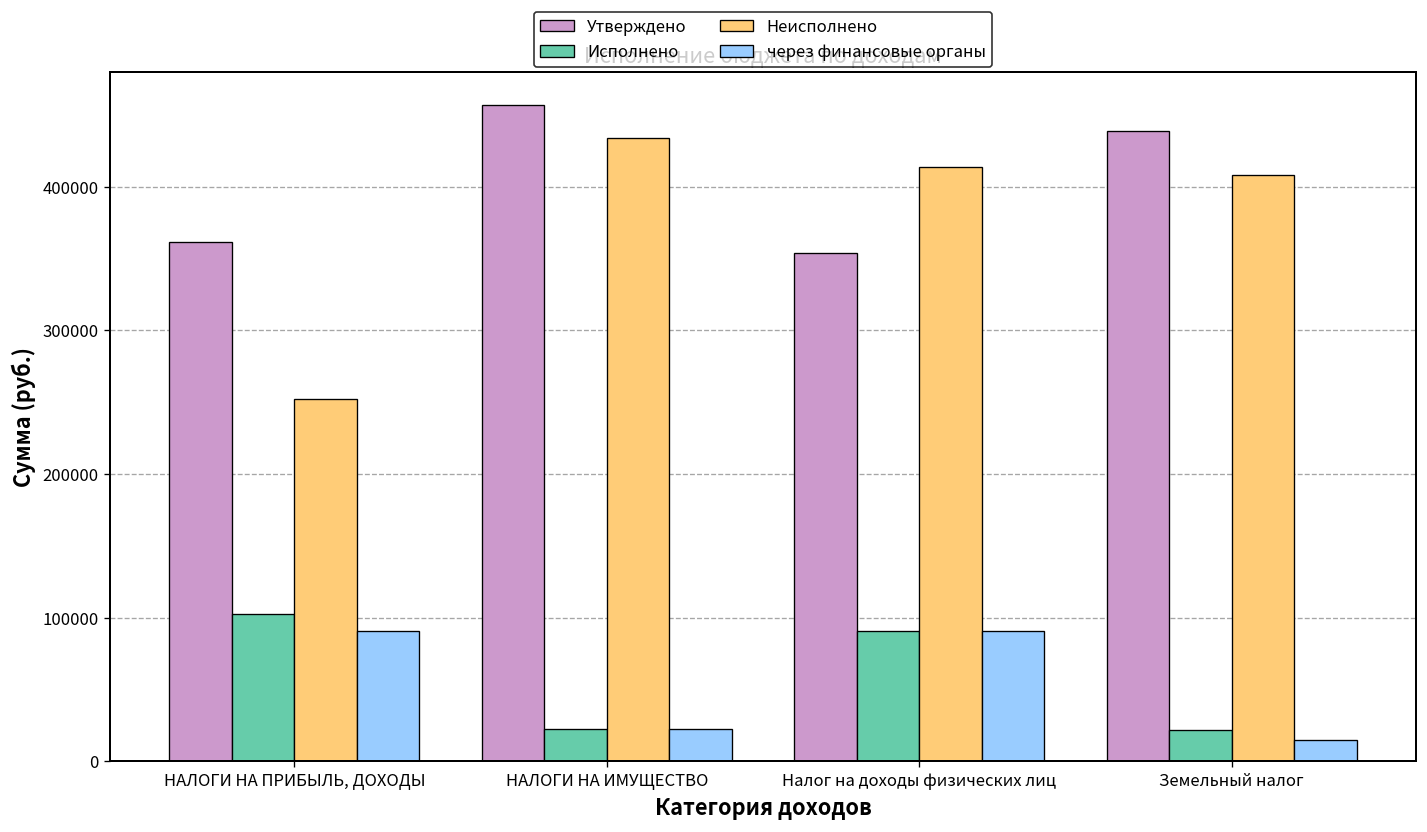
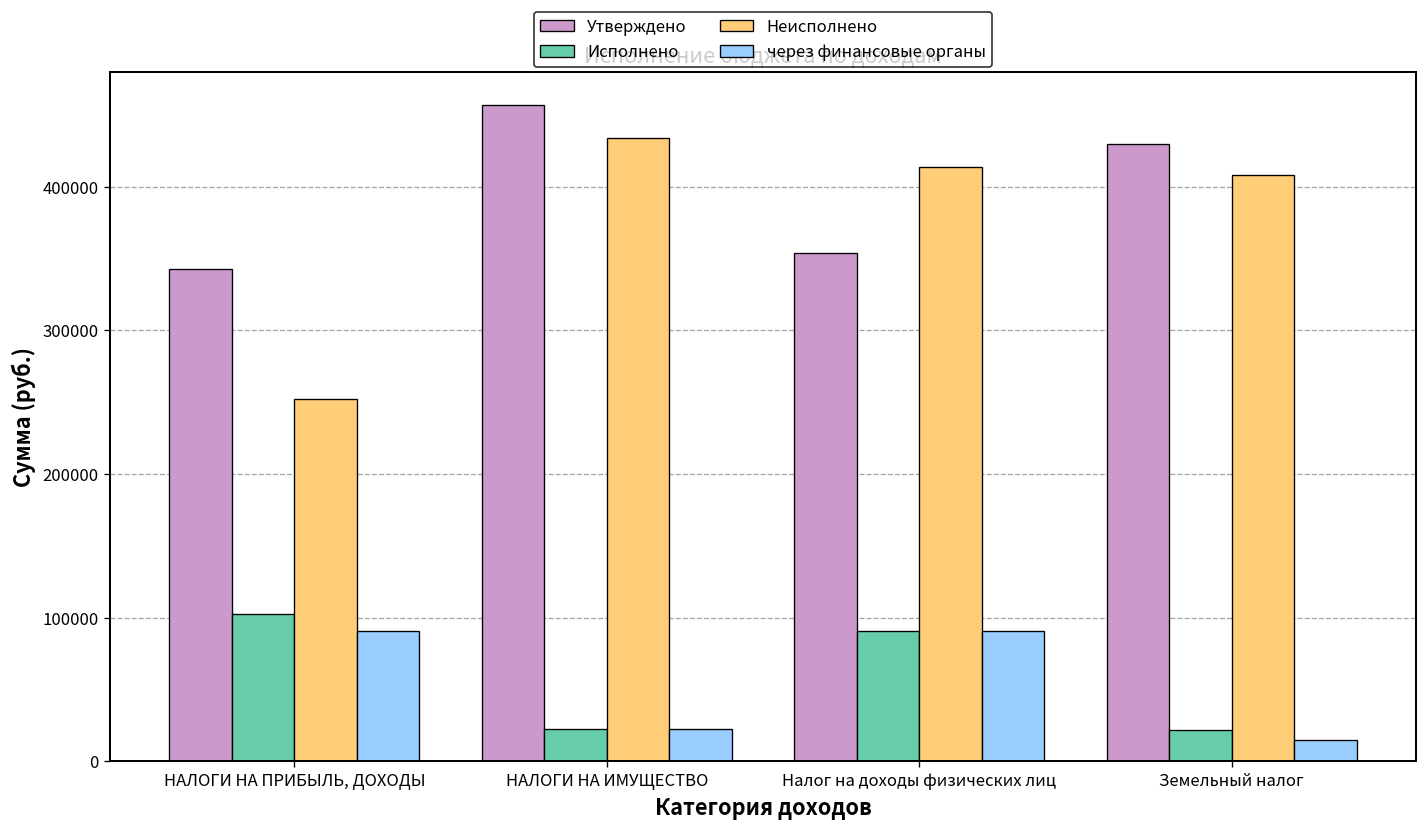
Утверждено, НАЛОГИ НА ПРИБЫЛЬ, ДОХОДЫ: 361000 -> 343000
Утверждено, Земельный налог: 439000 -> 430000
